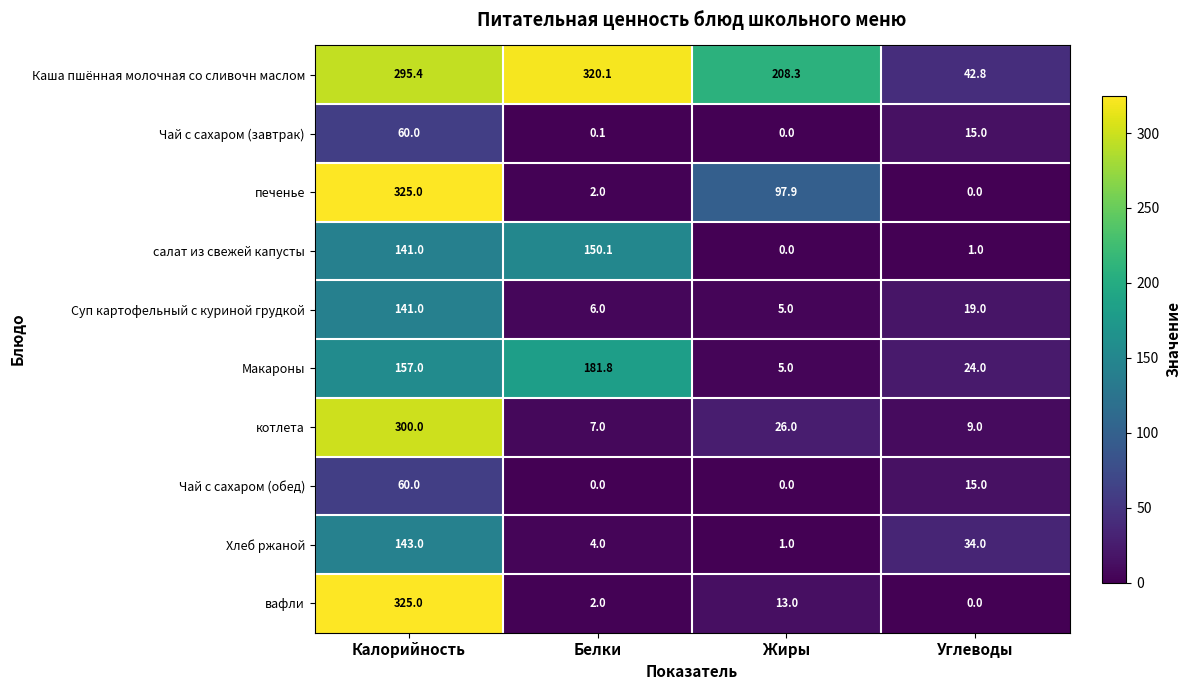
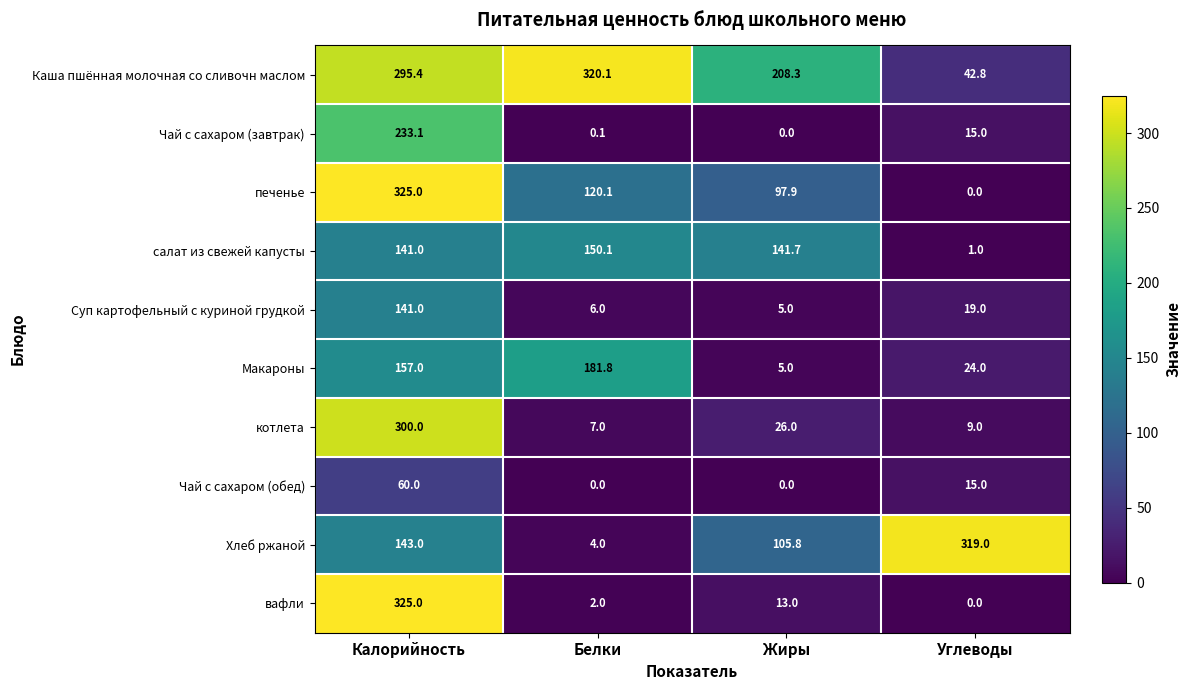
Чай с сахаром (завтрак), Калорийность: 60.0 -> 233.1
печенье, Белки: 2.0 -> 120.1
салат из свежей капусты, Жиры: 0.0 -> 141.7
Хлеб ржаной, Жиры: 1.0 -> 105.8
Хлеб ржаной, Углеводы: 34.0 -> 319.0
